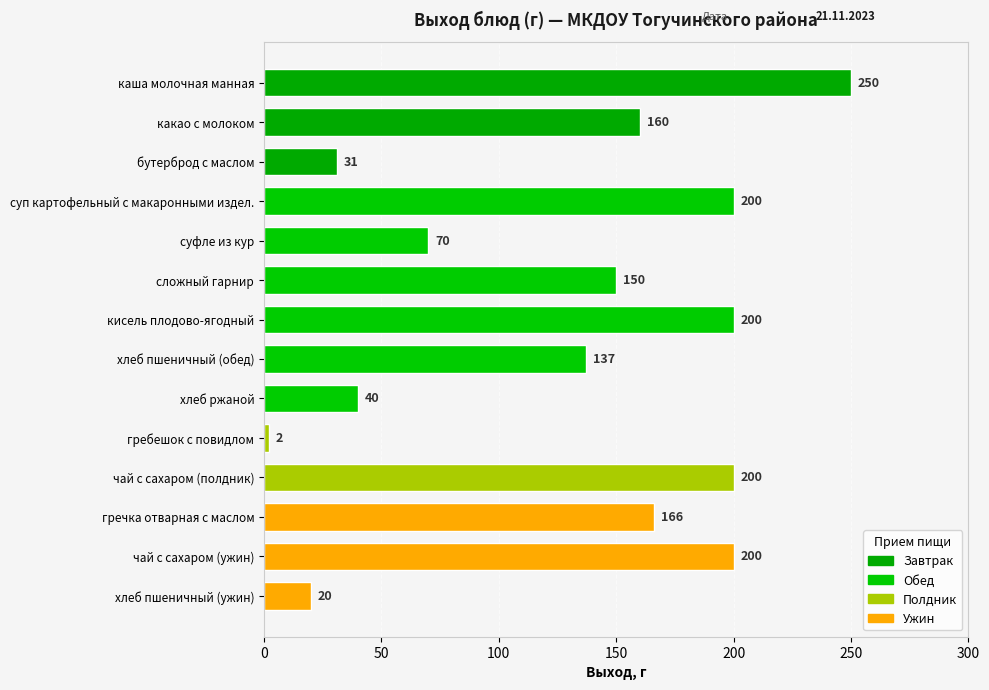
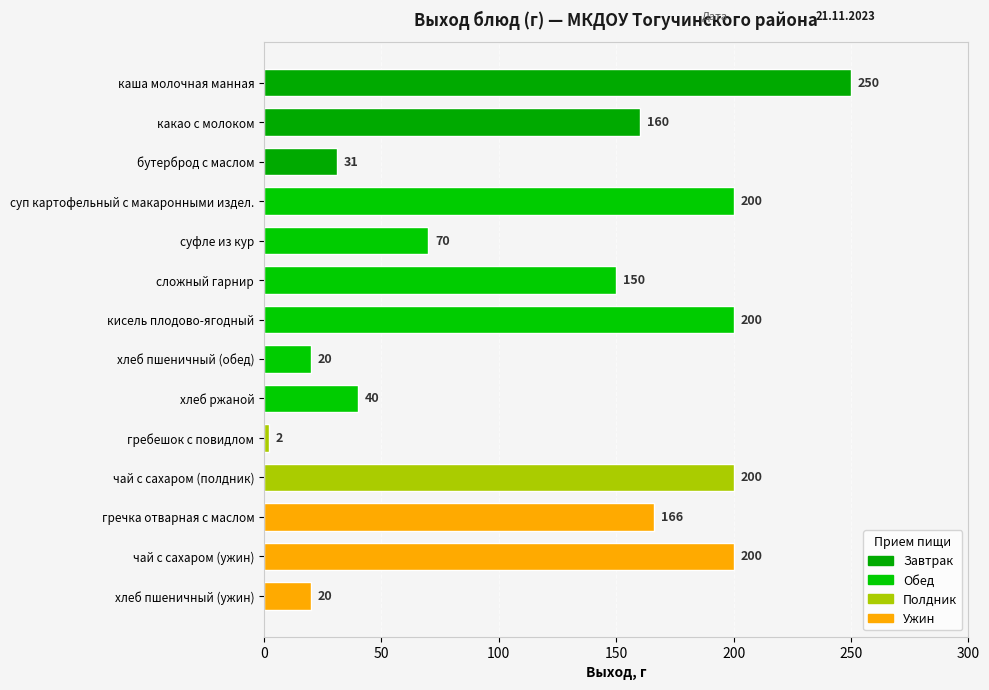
хлеб пшеничный (обед): 137 -> 20
